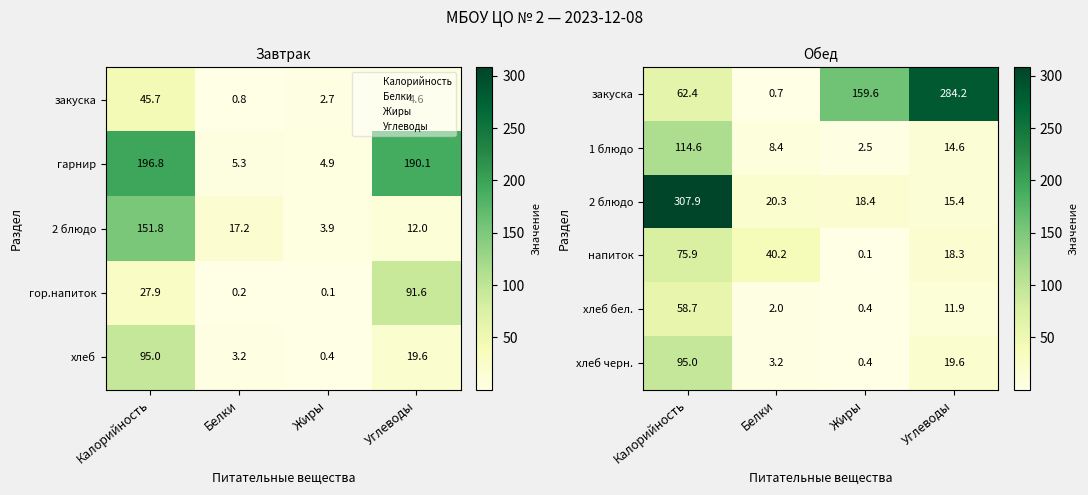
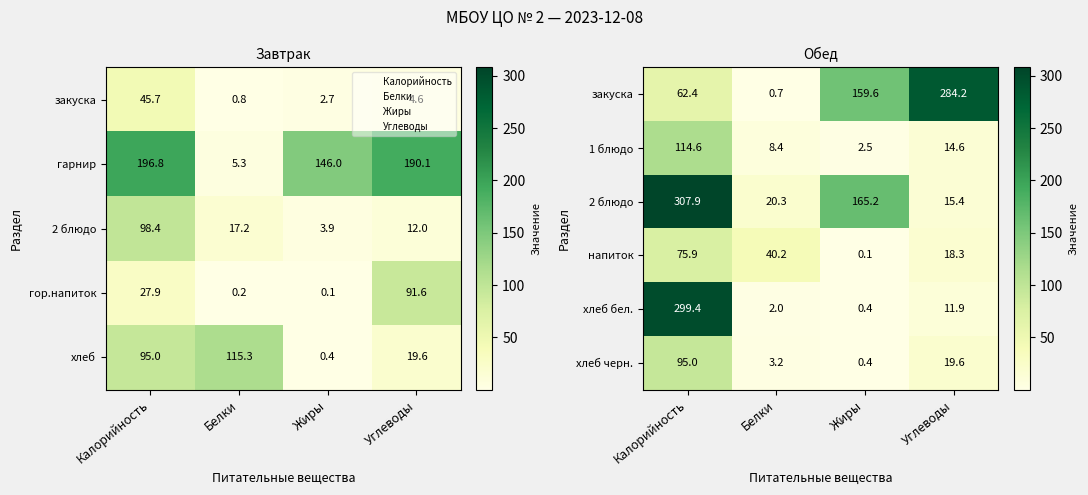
Завтрак, гарнир, Жиры: 4.9 -> 146.0
Завтрак, 2 блюдо, Калорийность: 151.8 -> 98.4
Завтрак, хлеб, Белки: 3.2 -> 115.3
Обед, 2 блюдо, Жиры: 18.4 -> 165.2
Обед, хлеб бел., Калорийность: 58.7 -> 299.4
